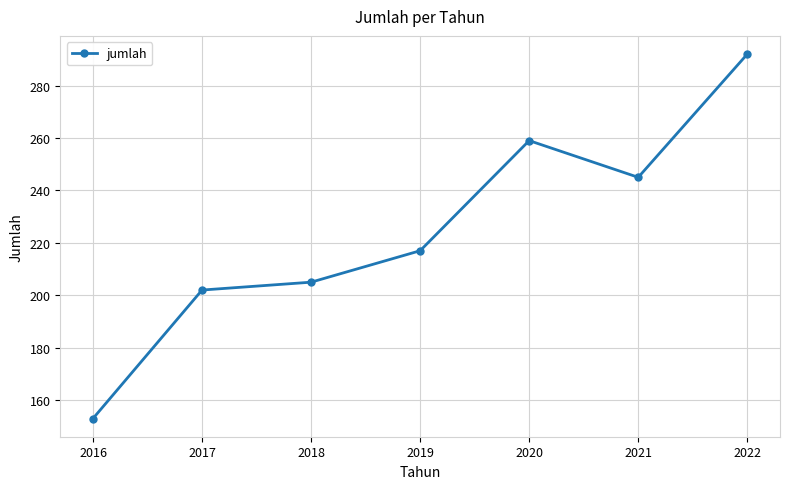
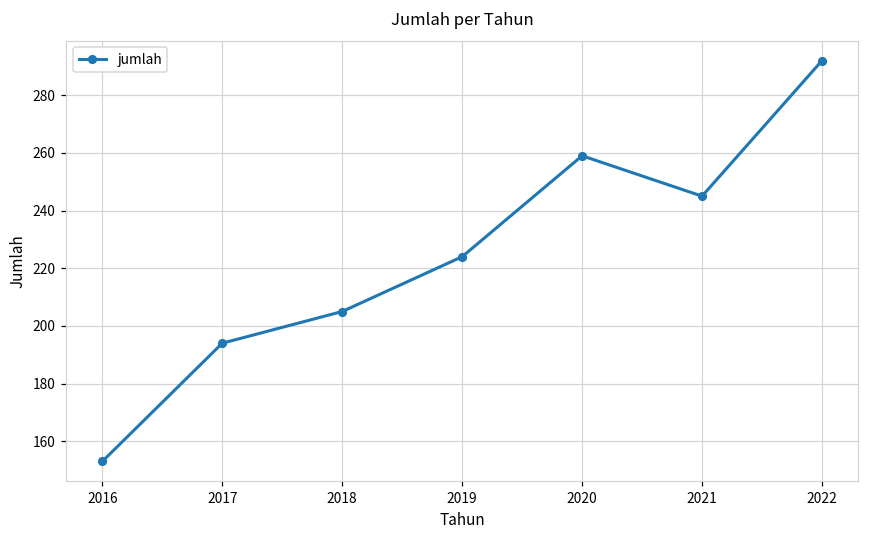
2017: 202 -> 194
2019: 217 -> 224
